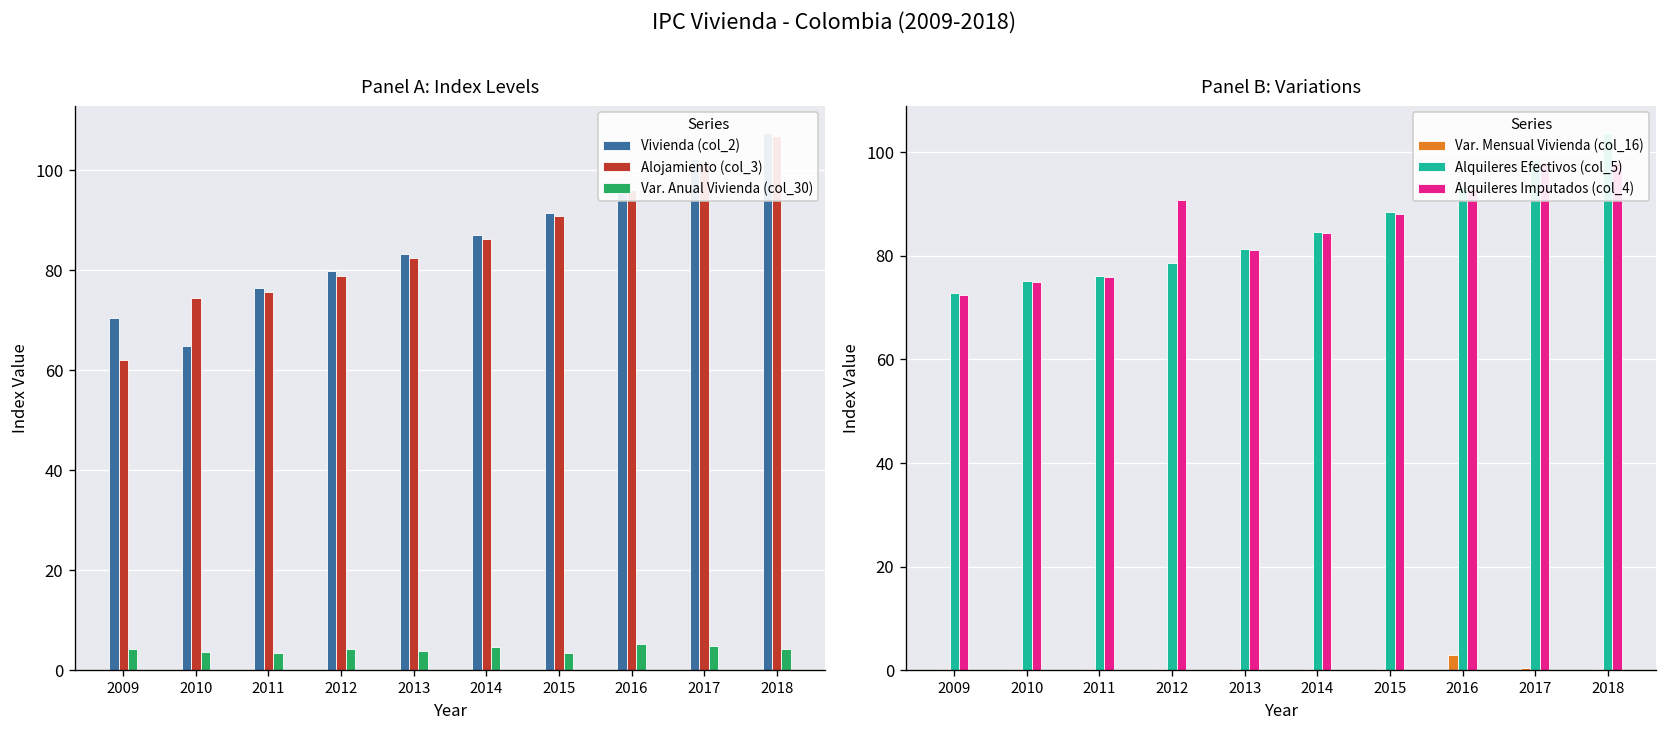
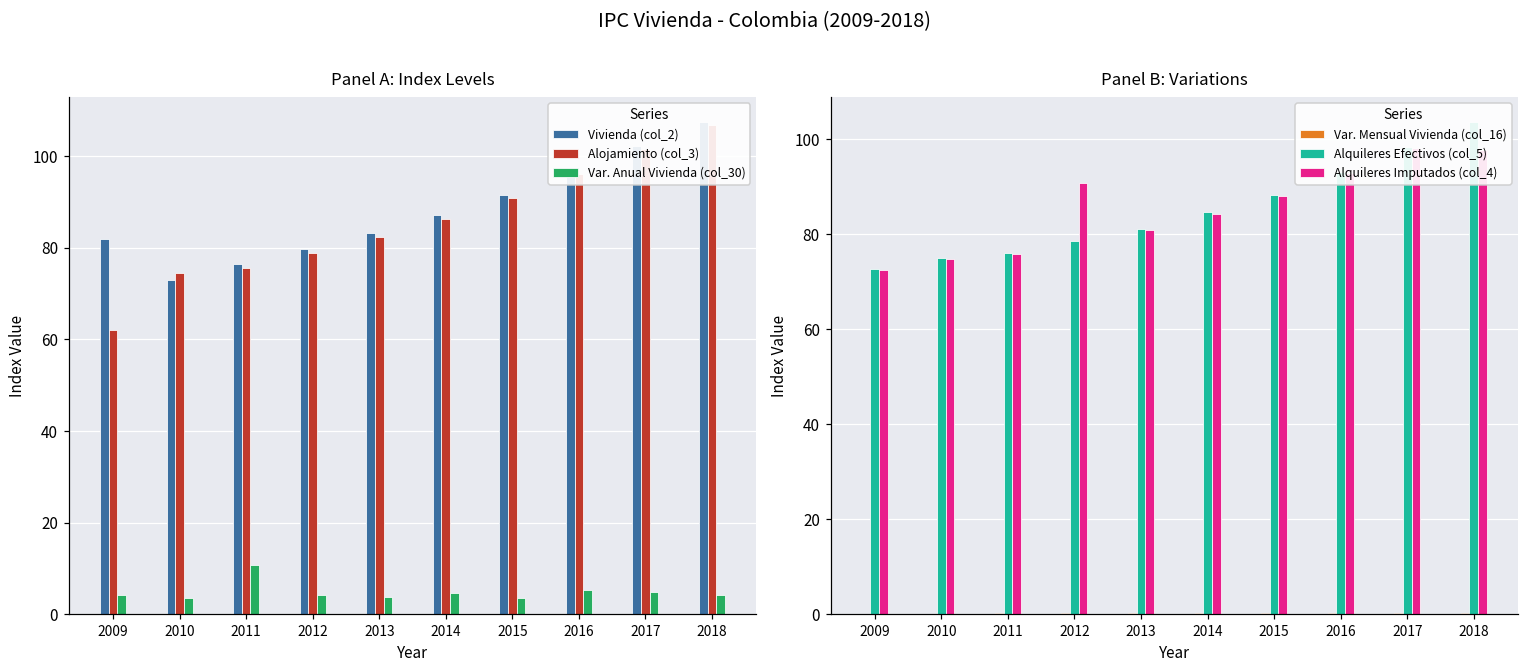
Panel A: Index Levels, Vivienda (col_2), 2009: 70 -> 82
Panel A: Index Levels, Vivienda (col_2), 2010: 65 -> 73
Panel A: Index Levels, Var. Anual Vivienda (col_30), 2011: 4 -> 11
Panel B: Variations, Var. Mensual Vivienda (col_16), 2016: 3 -> 0
